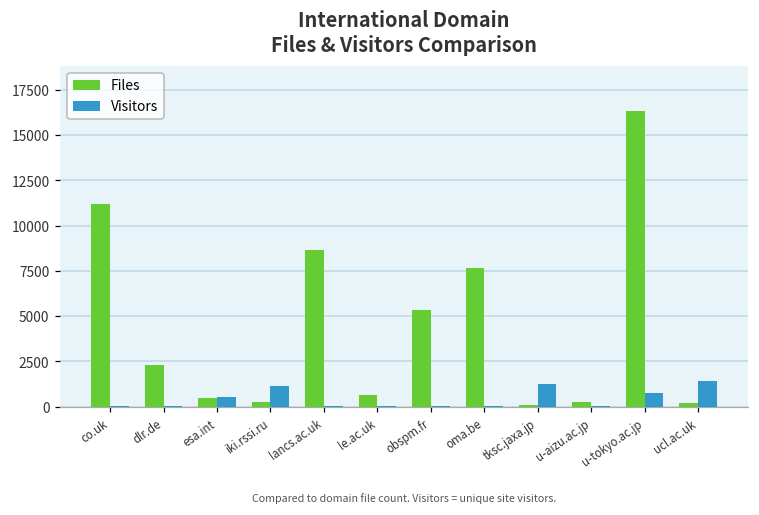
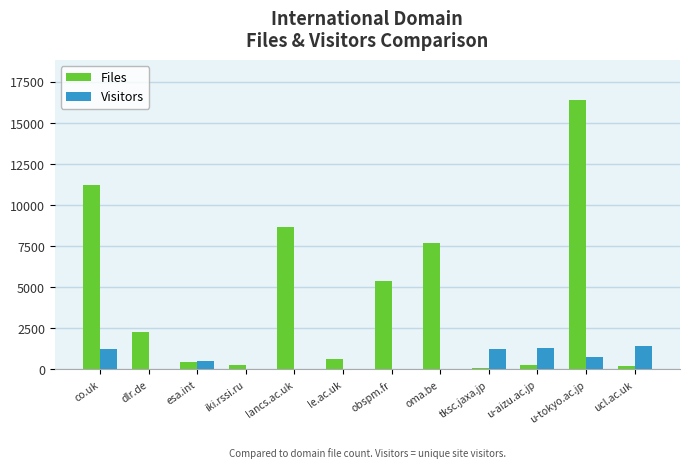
Visitors, co.uk: 0 -> 1300
Visitors, iki.rssi.ru: 1100 -> 0
Visitors, u-aizu.ac.jp: 0 -> 1300
